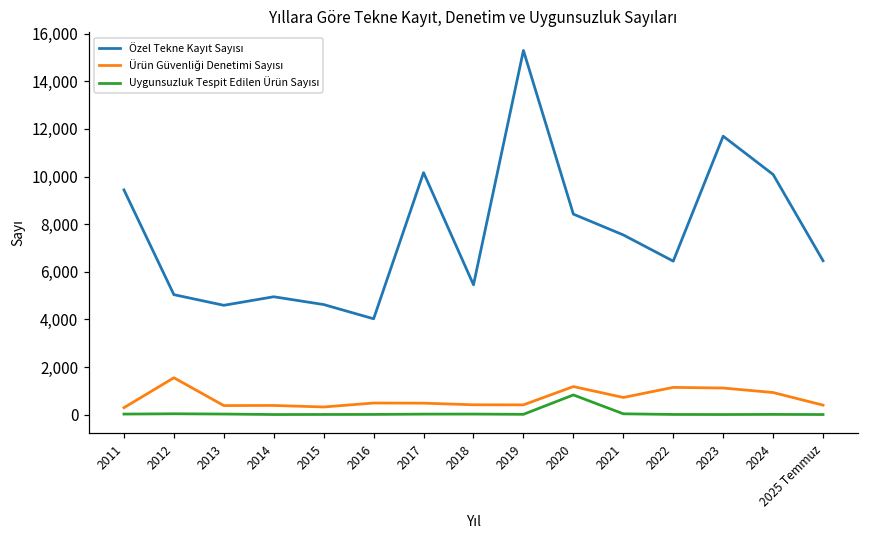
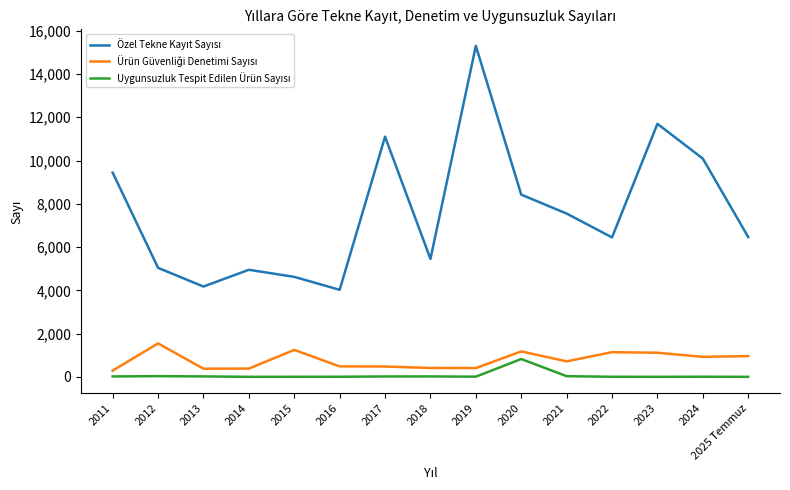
Özel Tekne Kayıt Sayısı, 2013: 4,600 -> 4,200
Ürün Güvenliği Denetimi Sayısı, 2015: 300 -> 1,200
Özel Tekne Kayıt Sayısı, 2017: 10,200 -> 11,100
Ürün Güvenliği Denetimi Sayısı, 2025 Temmuz: 400 -> 1,000
